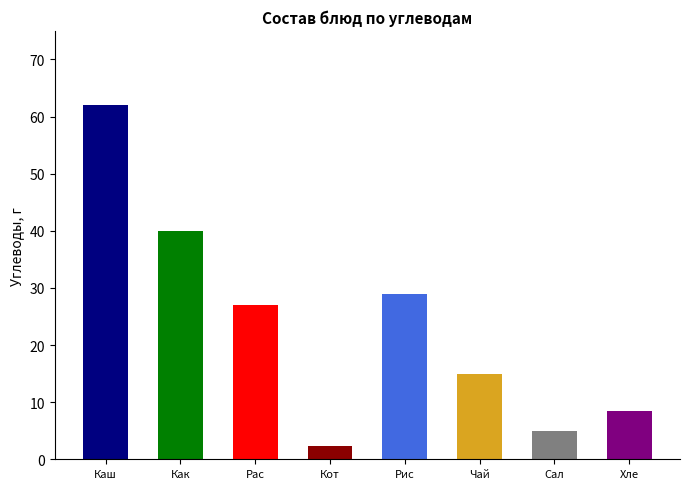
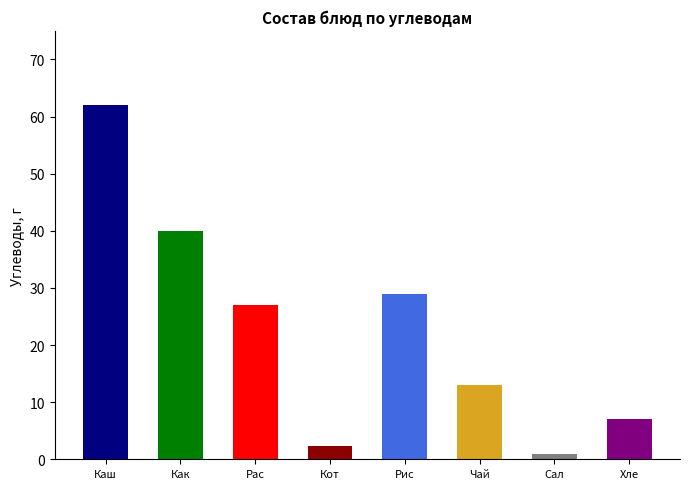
Чай: 15 -> 13
Сал: 5 -> 1
Хле: 9 -> 7
